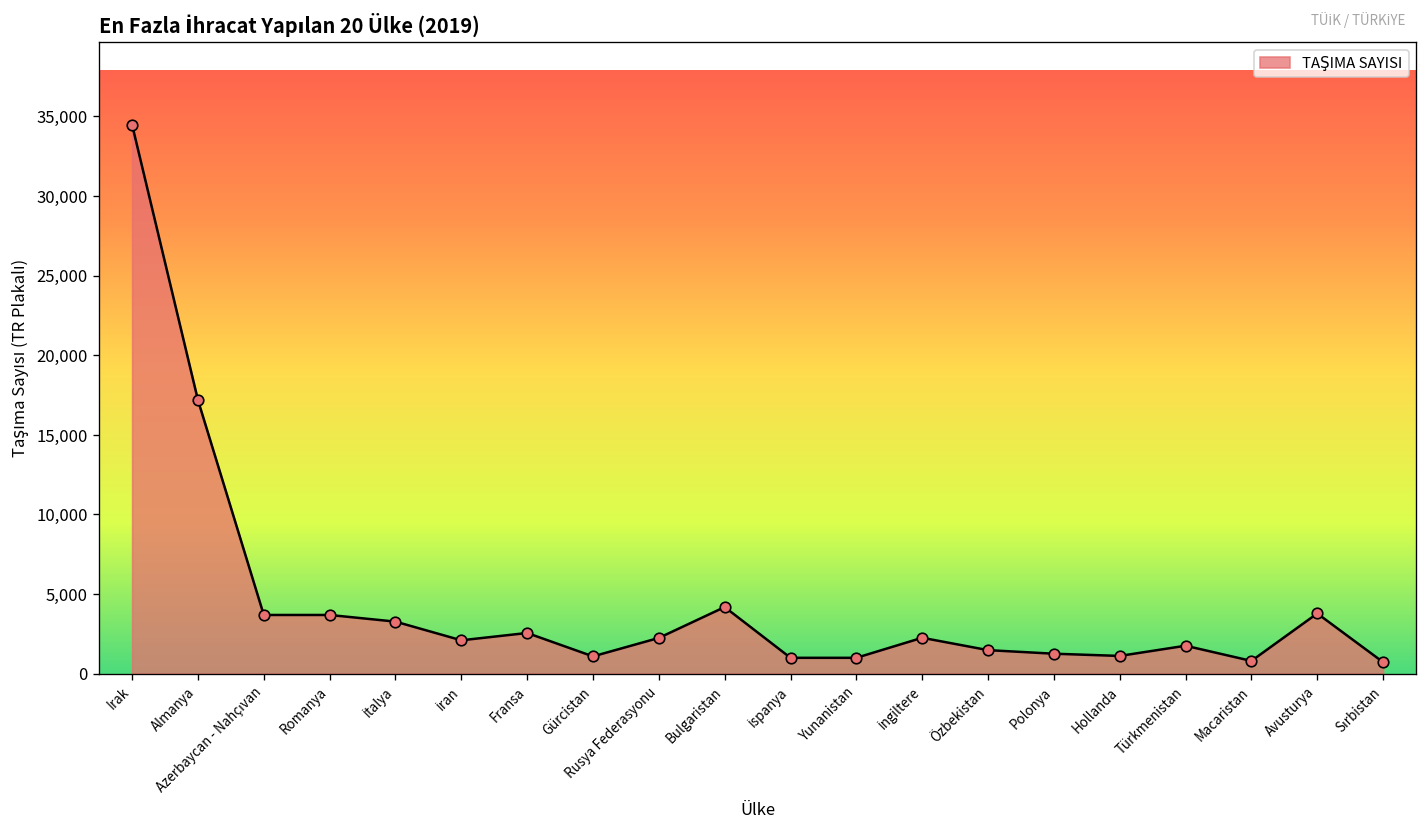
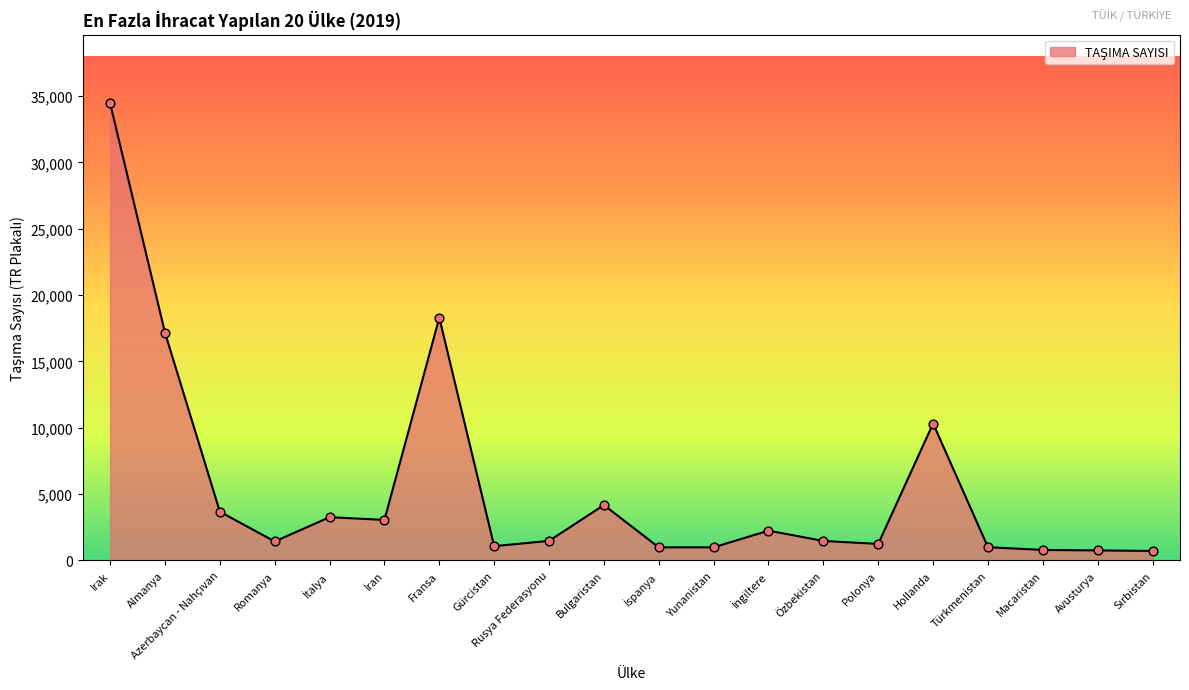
Romanya: 3,700 -> 1,400
İran: 2,100 -> 3,100
Fransa: 2,600 -> 18,300
Rusya Federasyonu: 2,200 -> 1,500
Hollanda: 1,100 -> 10,300
Türkmenistan: 1,700 -> 1,000
Avusturya: 3,800 -> 800
